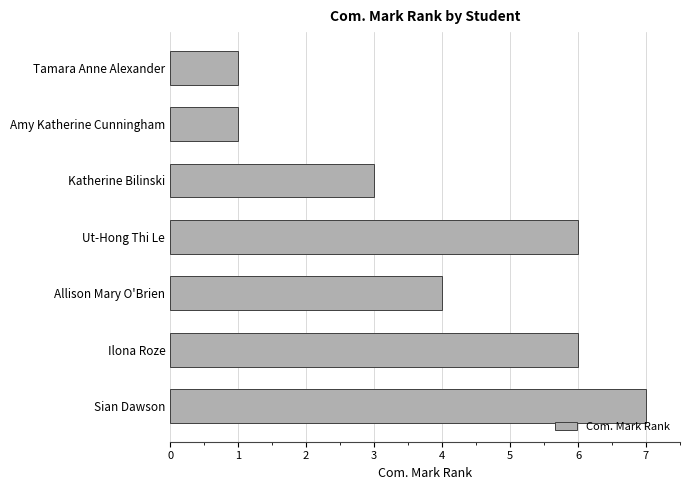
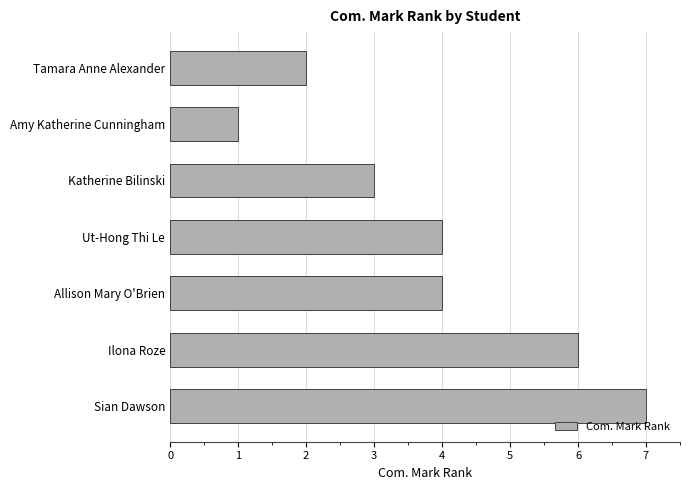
Tamara Anne Alexander: 1 -> 2
Ut-Hong Thi Le: 6 -> 4
